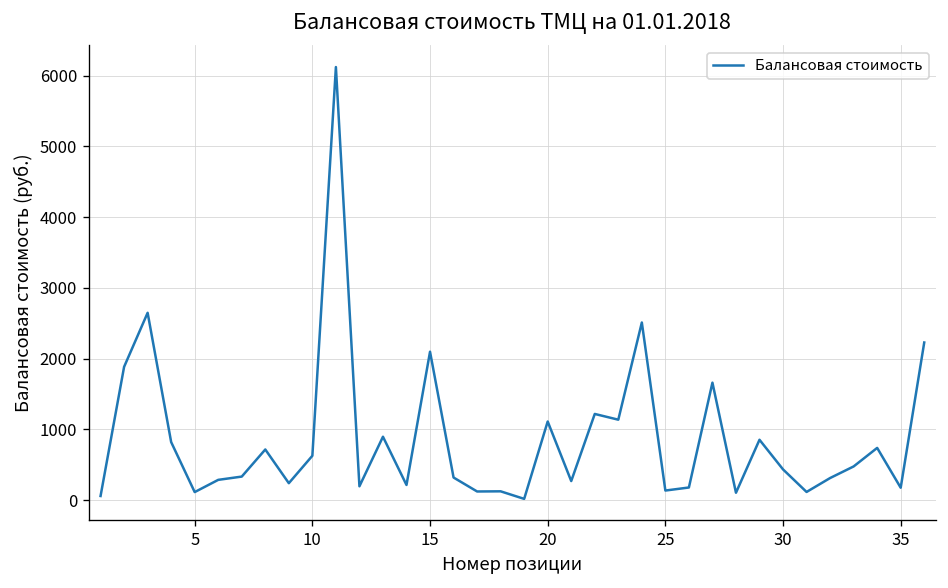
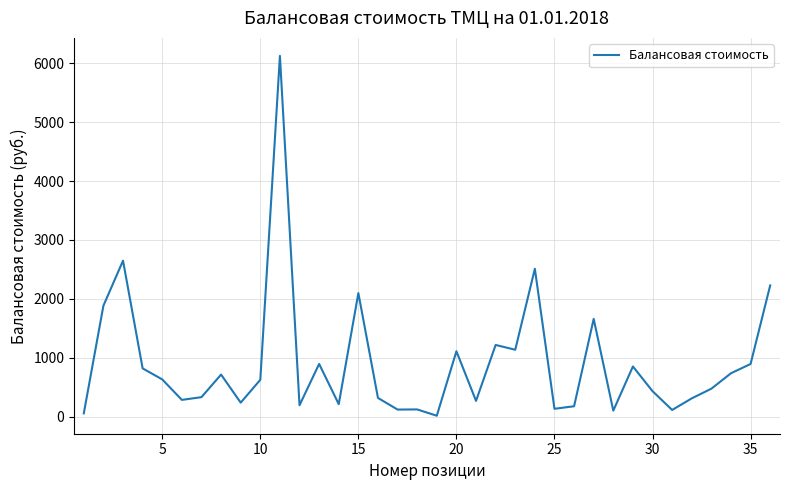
5: 100 -> 600
35: 200 -> 900
